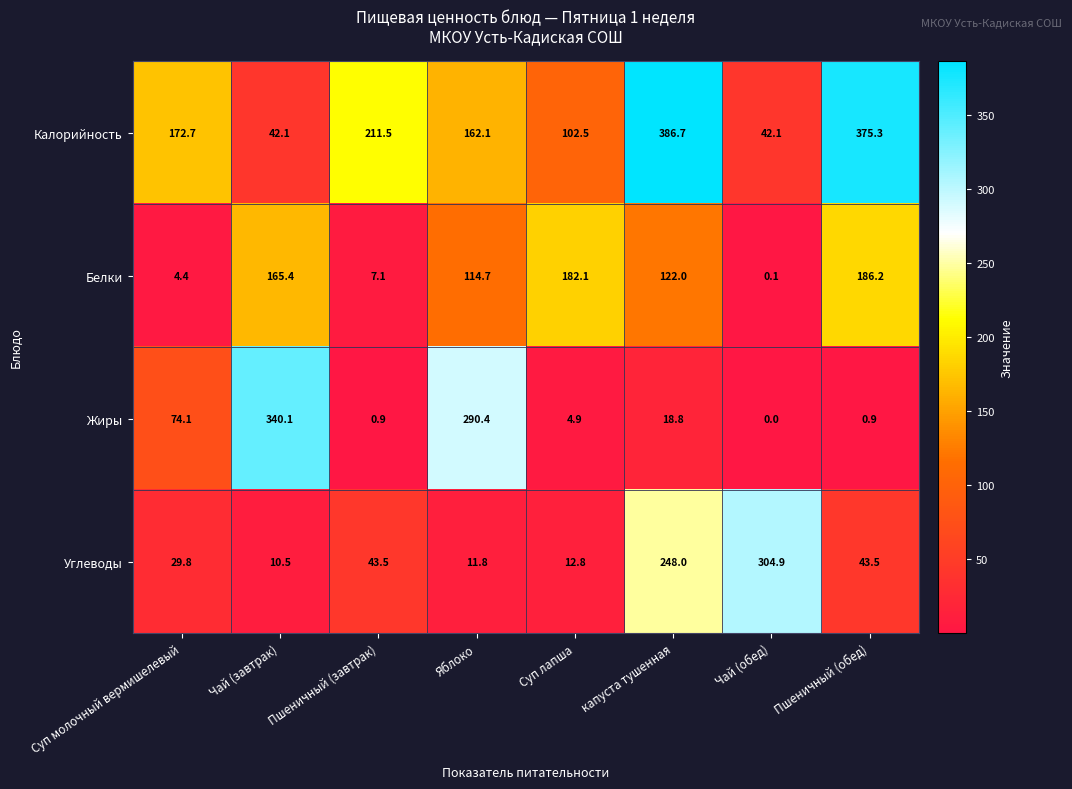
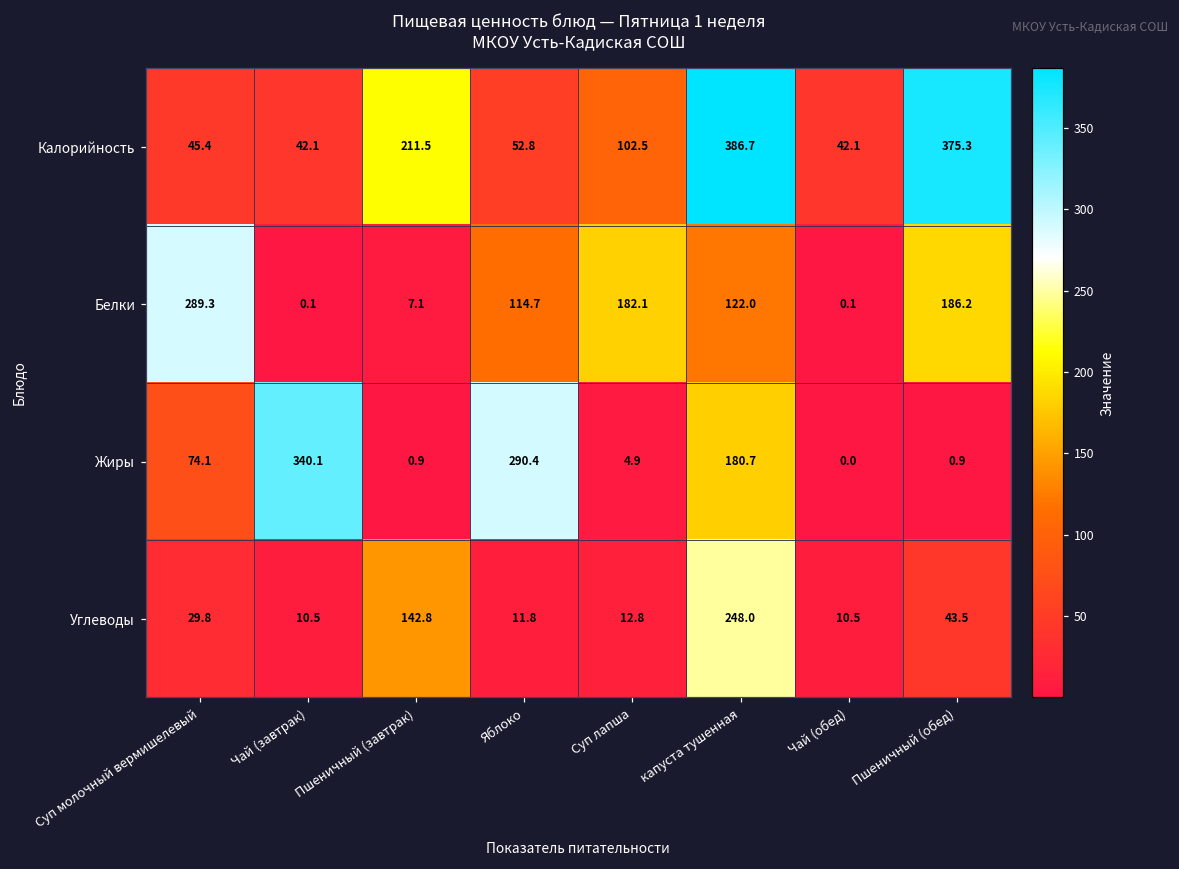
Калорийность, Суп молочный вермишелевый: 172.7 -> 45.4
Калорийность, Яблоко: 162.1 -> 52.8
Белки, Суп молочный вермишелевый: 4.4 -> 289.3
Белки, Чай (завтрак): 165.4 -> 0.1
Жиры, капуста тушенная: 18.8 -> 180.7
Углеводы, Пшеничный (завтрак): 43.5 -> 142.8
Углеводы, Чай (обед): 304.9 -> 10.5
